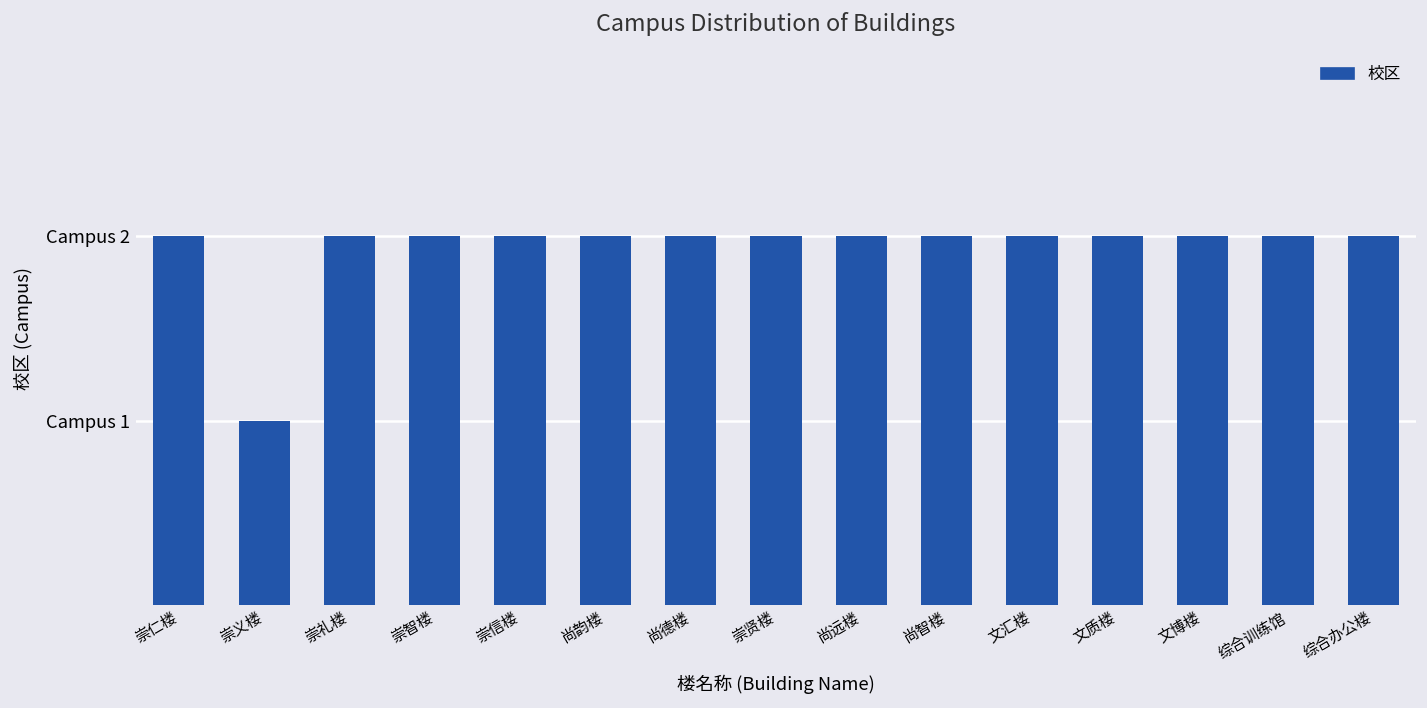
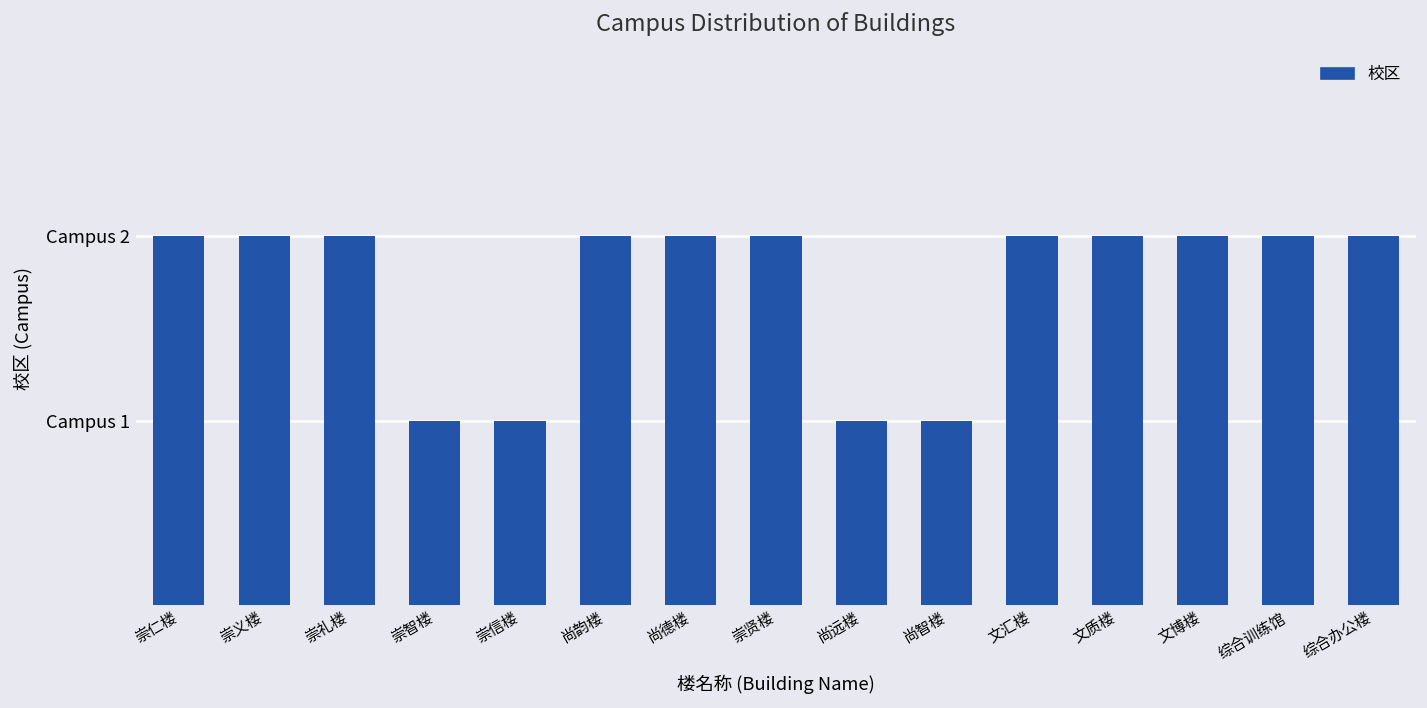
崇义楼: Campus 1 -> Campus 2
崇智楼: Campus 2 -> Campus 1
崇信楼: Campus 2 -> Campus 1
尚远楼: Campus 2 -> Campus 1
尚智楼: Campus 2 -> Campus 1
